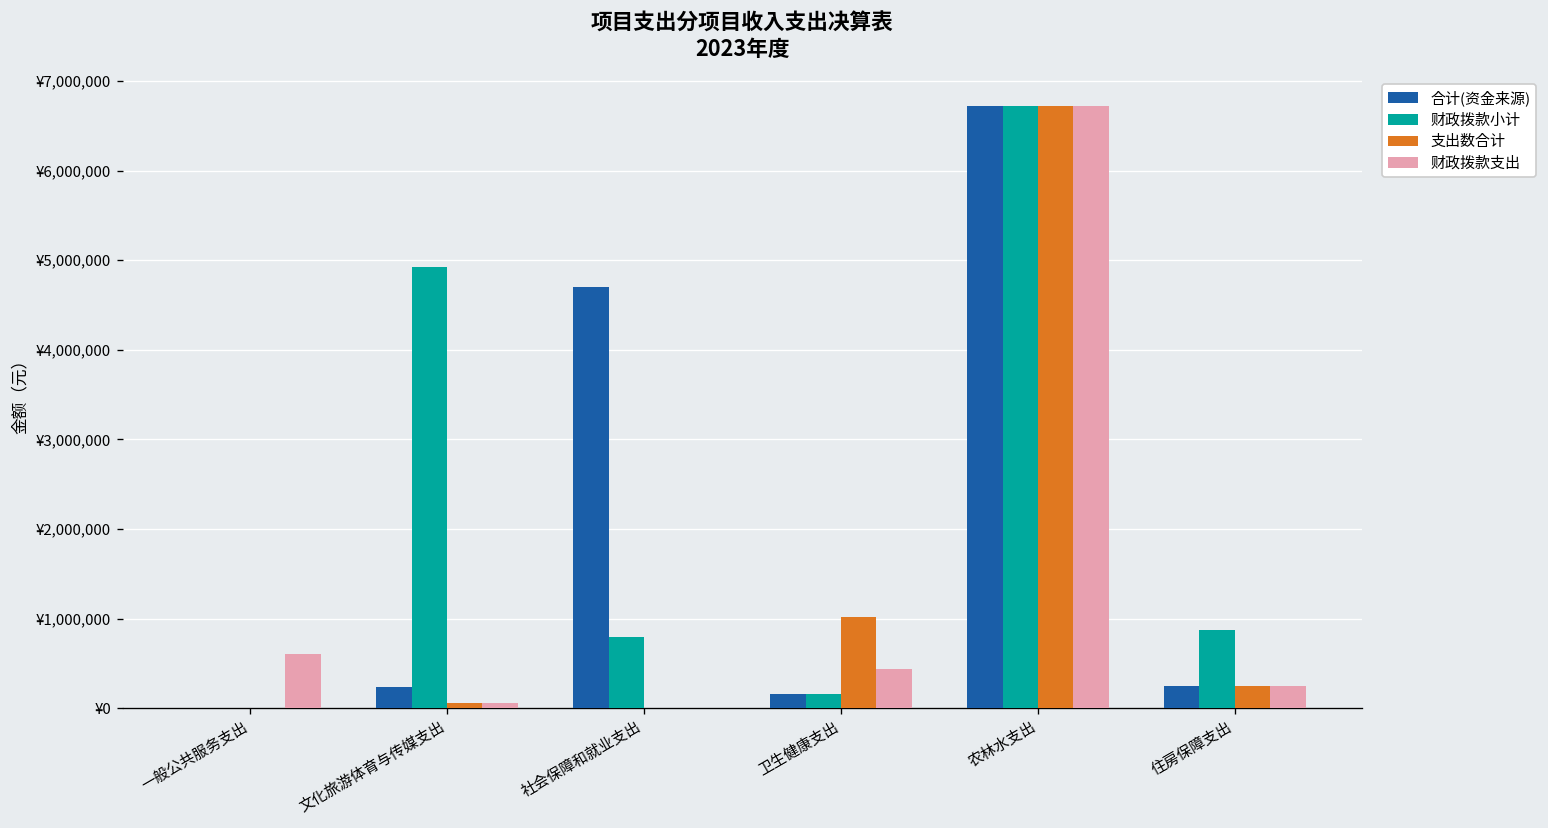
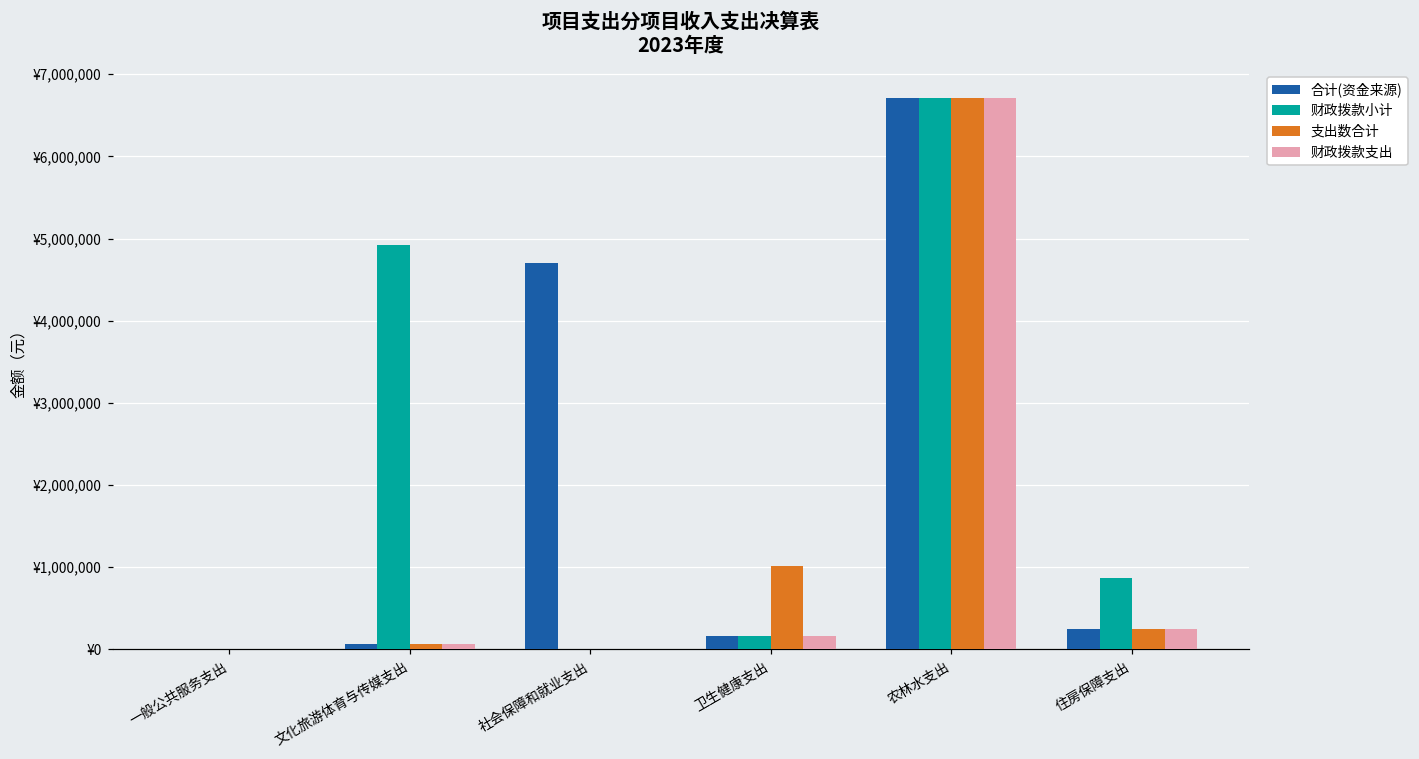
财政拨款支出, 一般公共服务支出: ¥600,000 -> ¥0
合计(资金来源), 文化旅游体育与传媒支出: ¥200,000 -> ¥100,000
财政拨款小计, 社会保障和就业支出: ¥800,000 -> ¥0
财政拨款支出, 卫生健康支出: ¥400,000 -> ¥200,000
